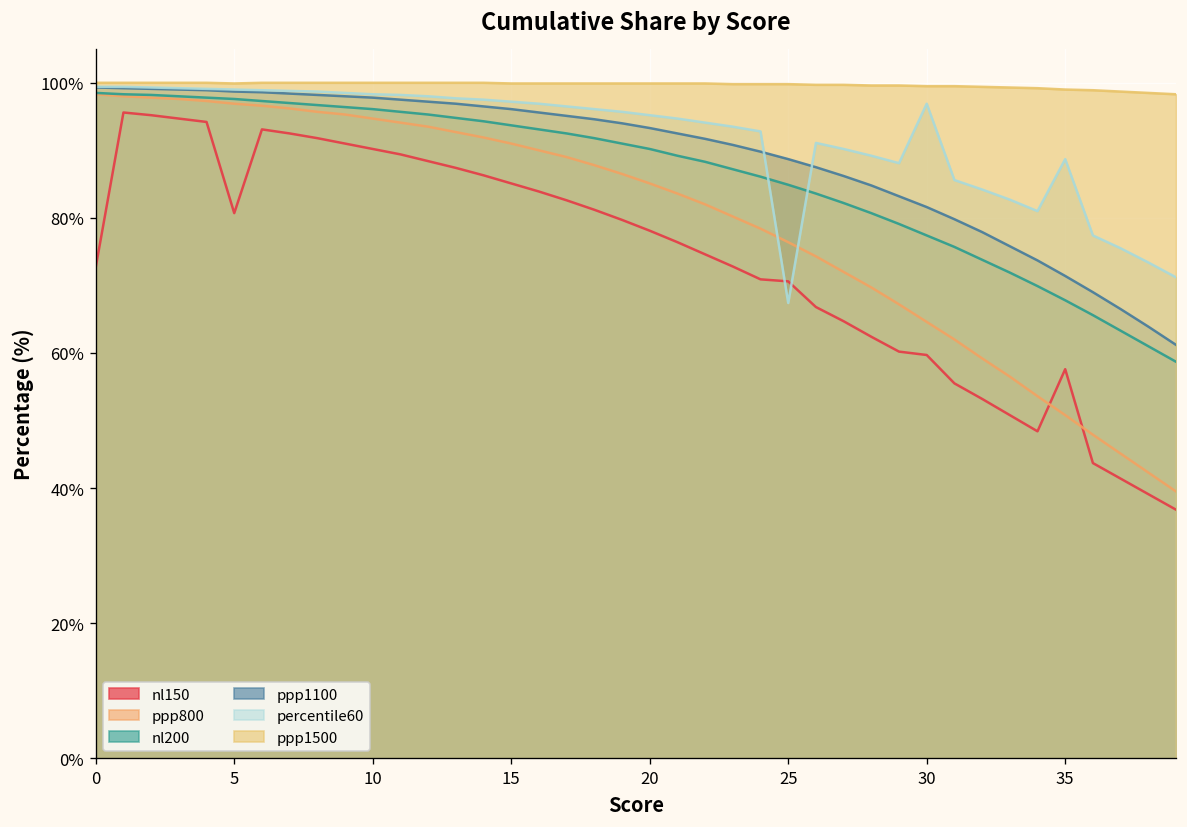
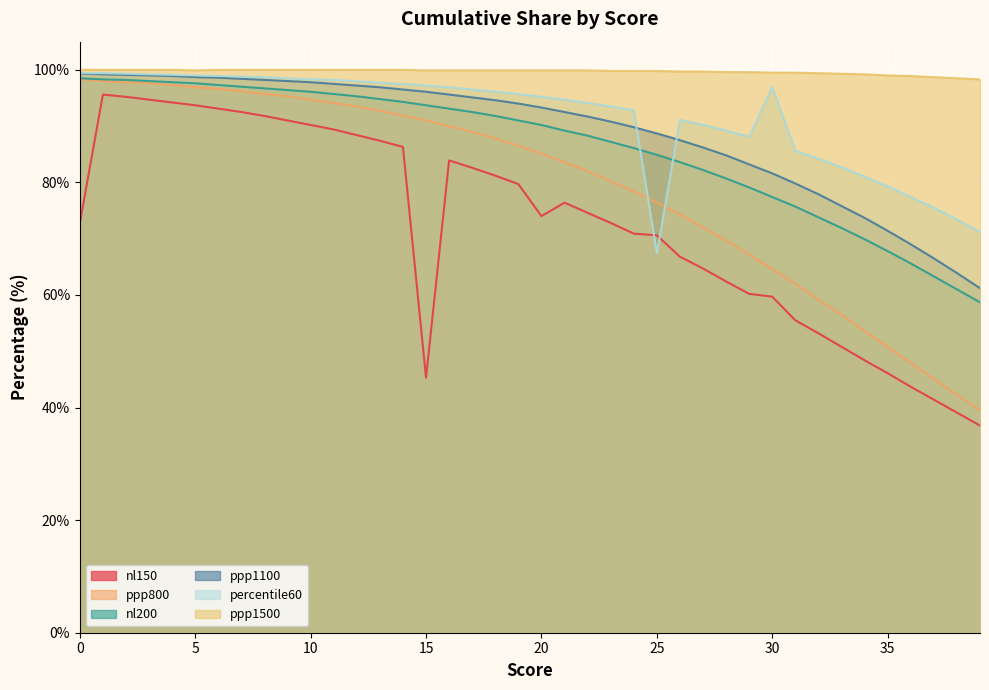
nl150, 5: 81% -> 94%
nl150, 15: 85% -> 45%
nl150, 20: 78% -> 74%
nl150, 35: 58% -> 46%
percentile60, 35: 89% -> 79%
